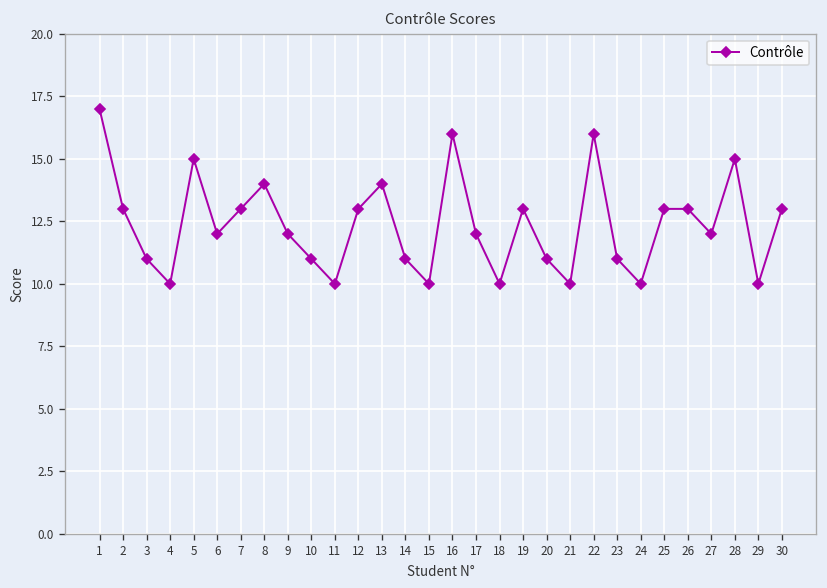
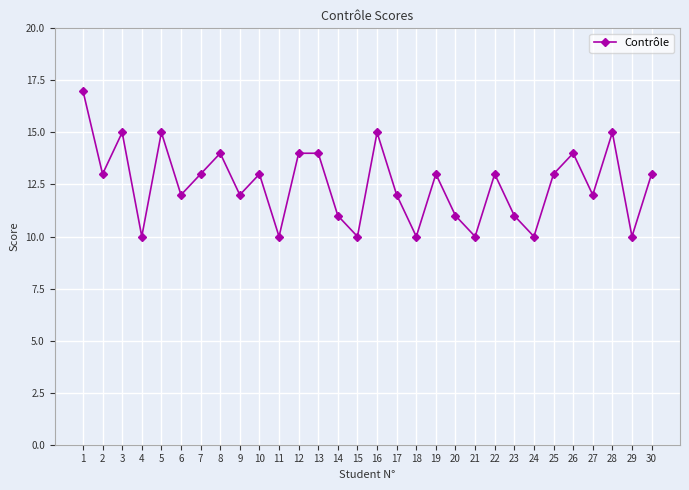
3: 11 -> 15
10: 11 -> 13
12: 13 -> 14
16: 16 -> 15
22: 16 -> 13
26: 13 -> 14
